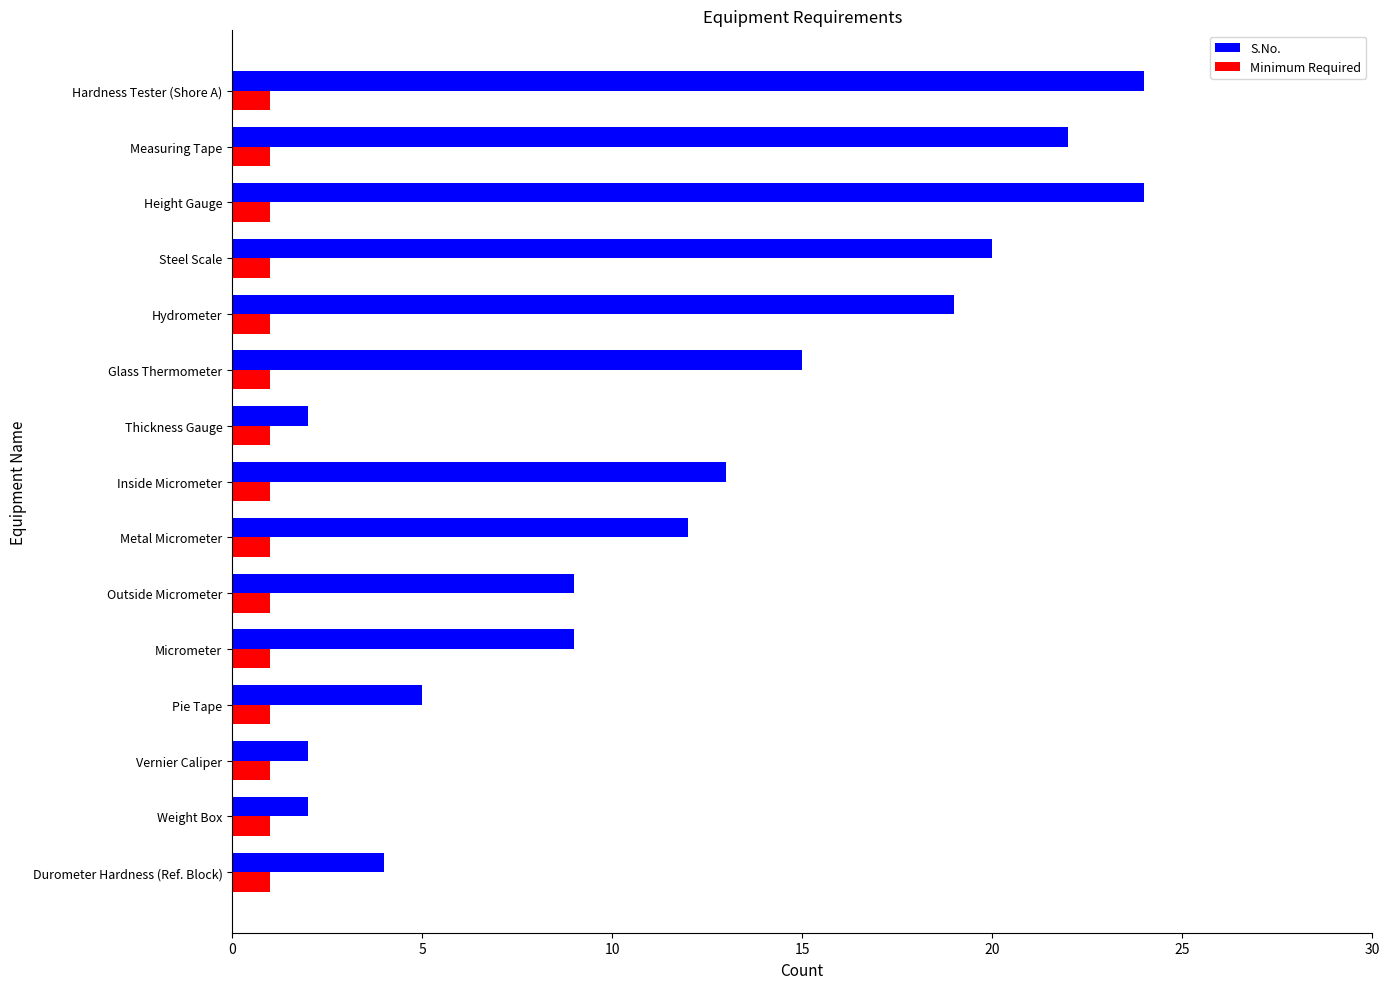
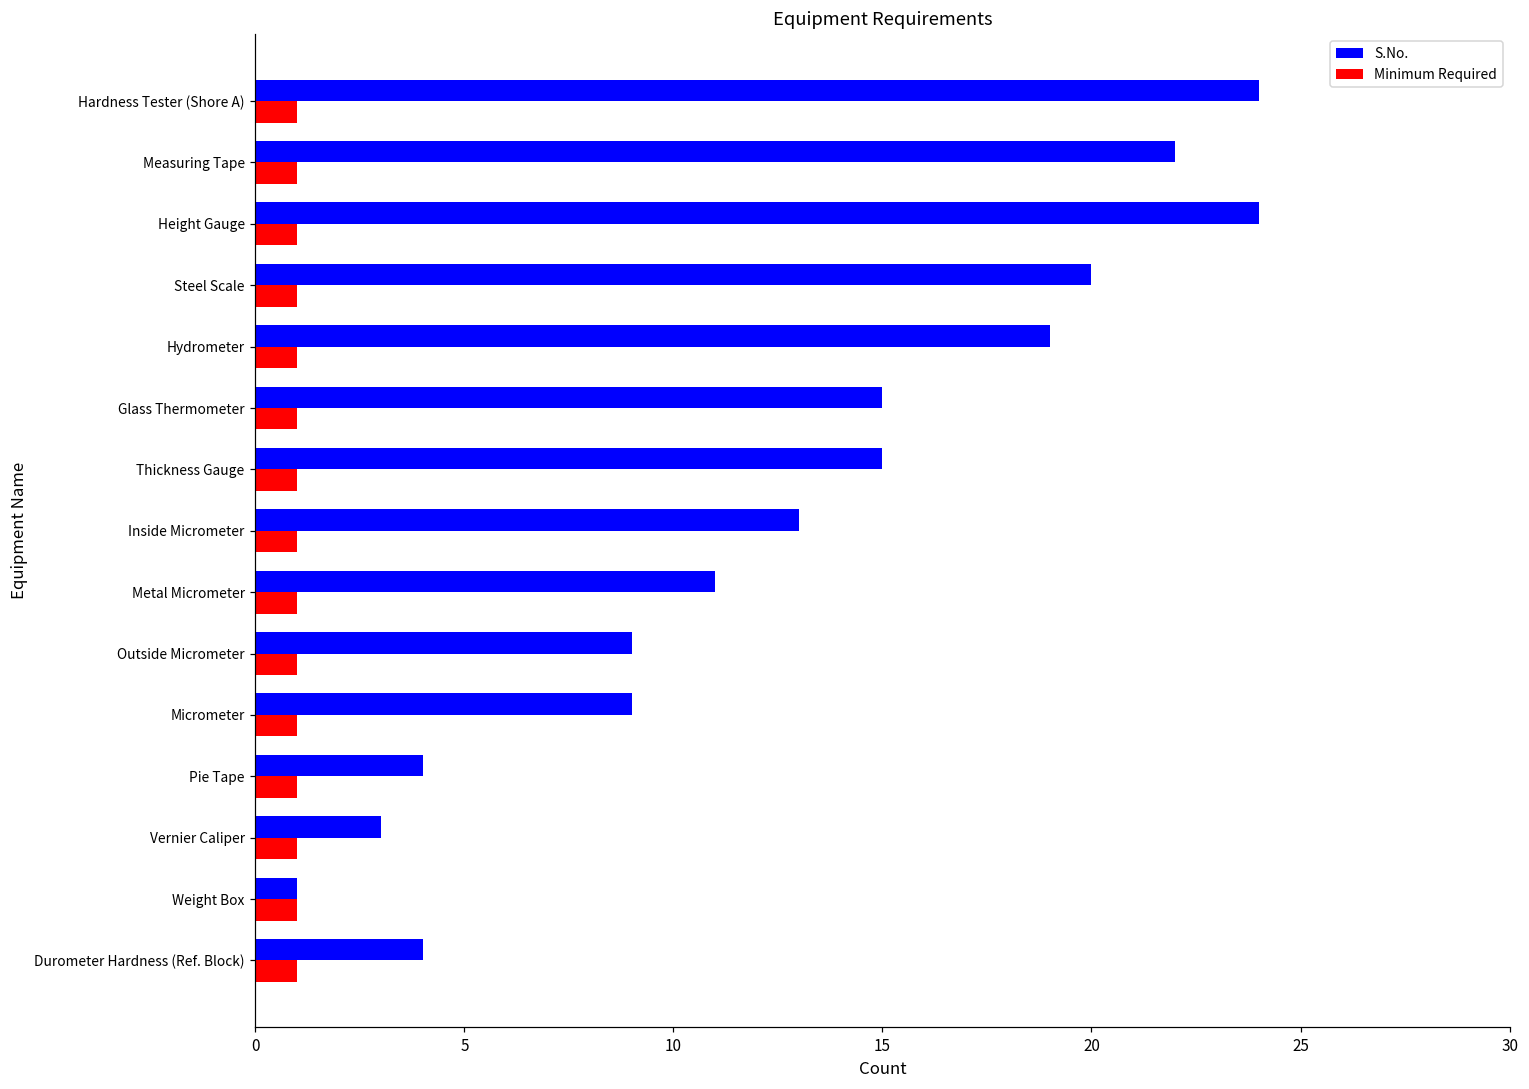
S.No., Thickness Gauge: 2 -> 15
S.No., Metal Micrometer: 12 -> 11
S.No., Pie Tape: 5 -> 4
S.No., Vernier Caliper: 2 -> 3
S.No., Weight Box: 2 -> 1
